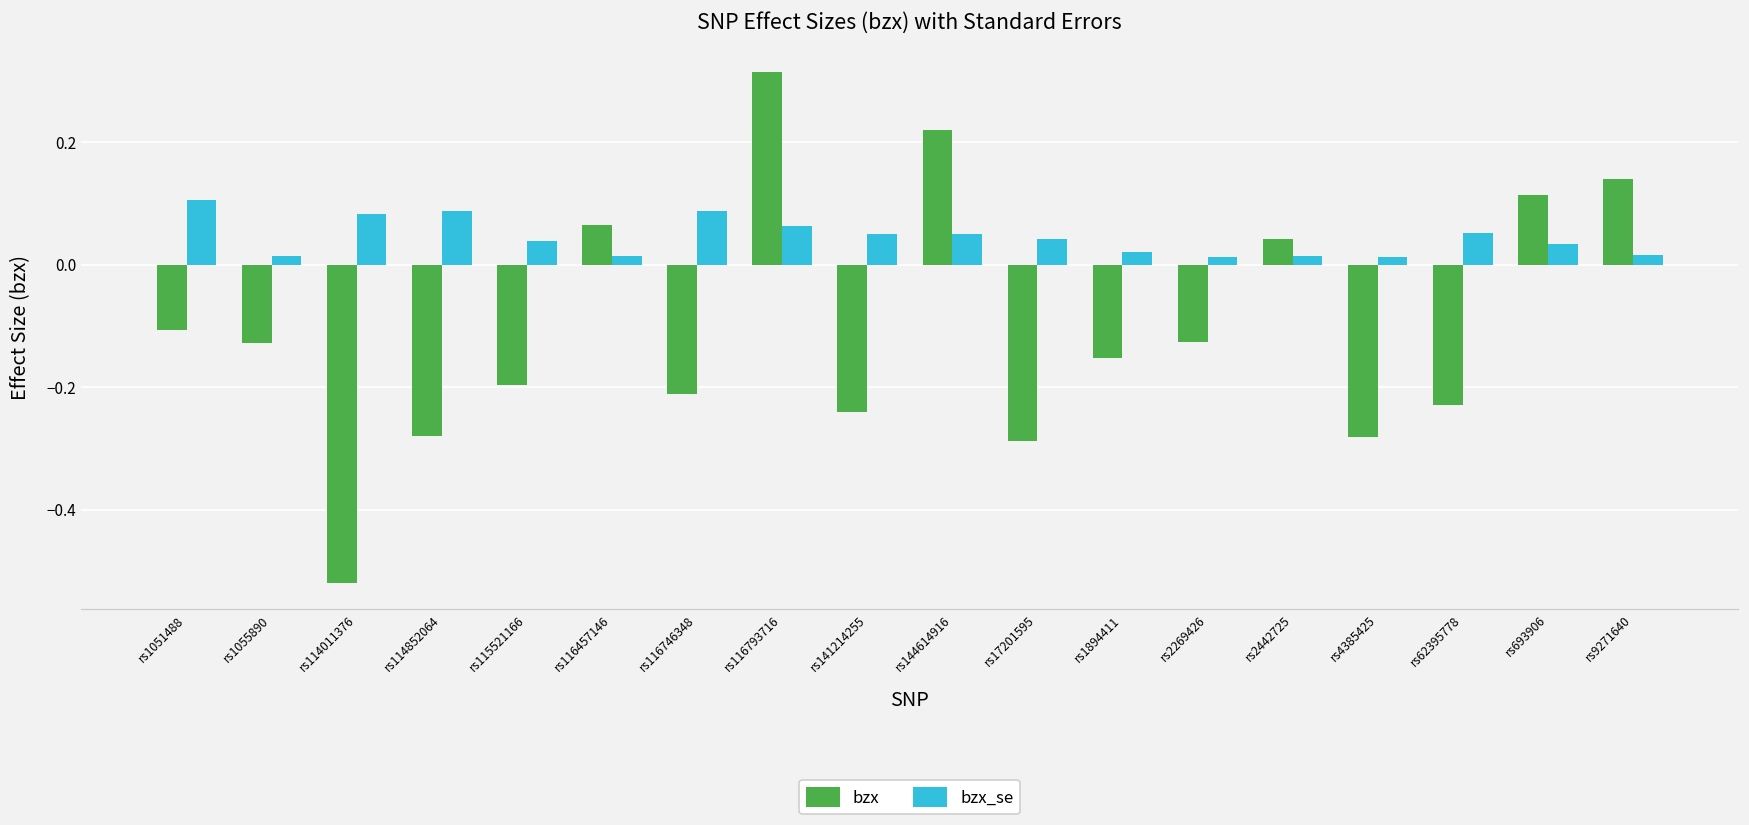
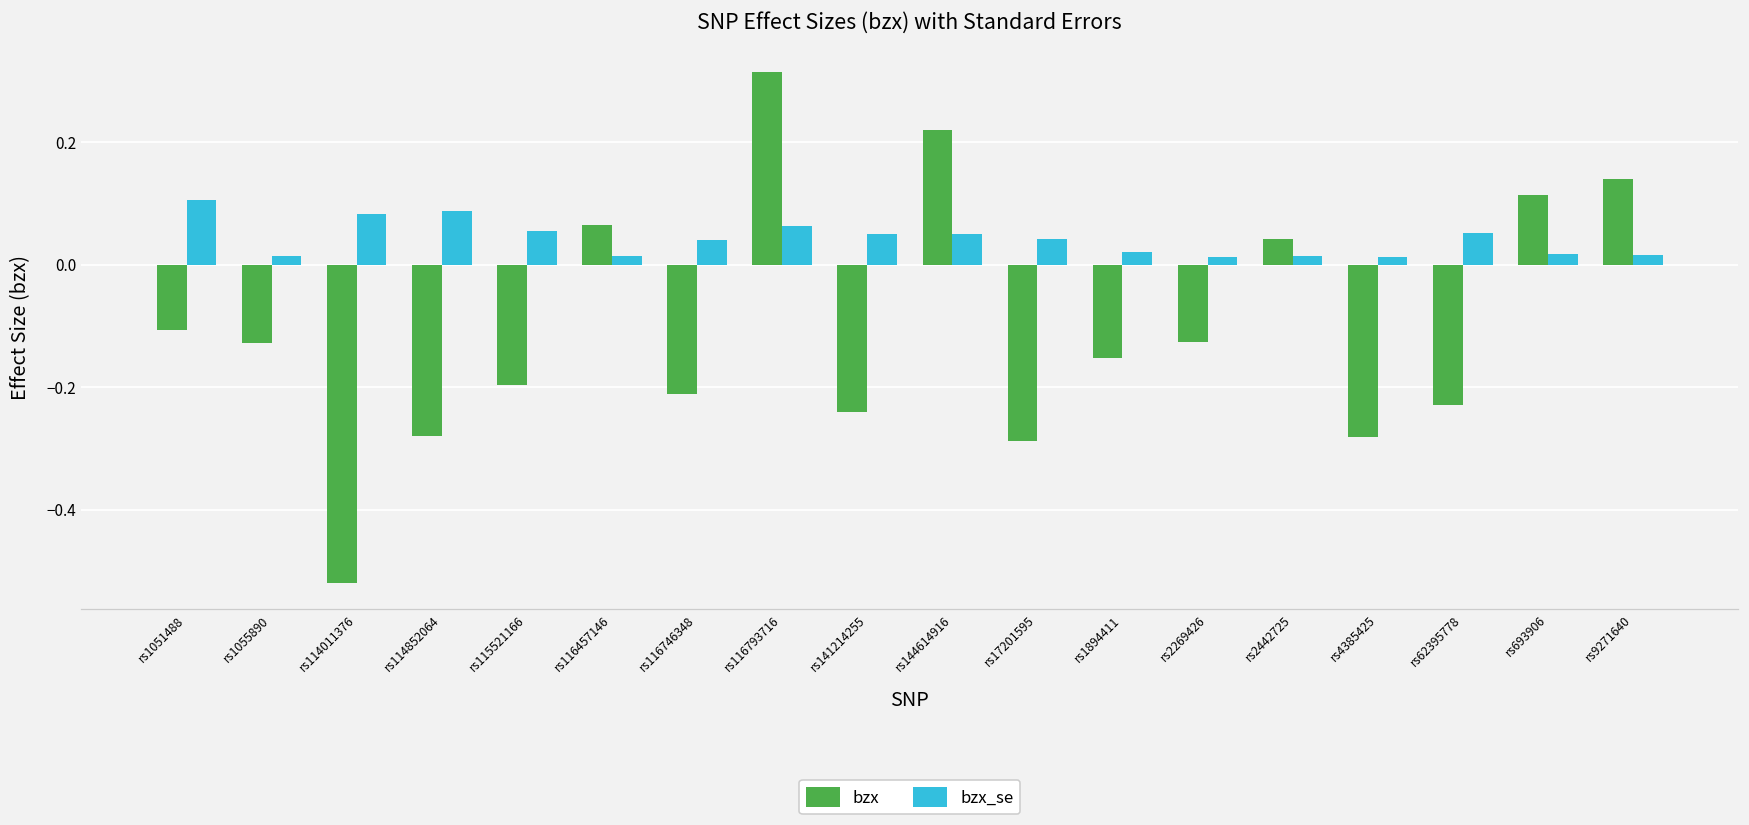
bzx_se, rs115521166: 0.04 -> 0.06
bzx_se, rs116746348: 0.09 -> 0.04
bzx_se, rs693906: 0.03 -> 0.02
